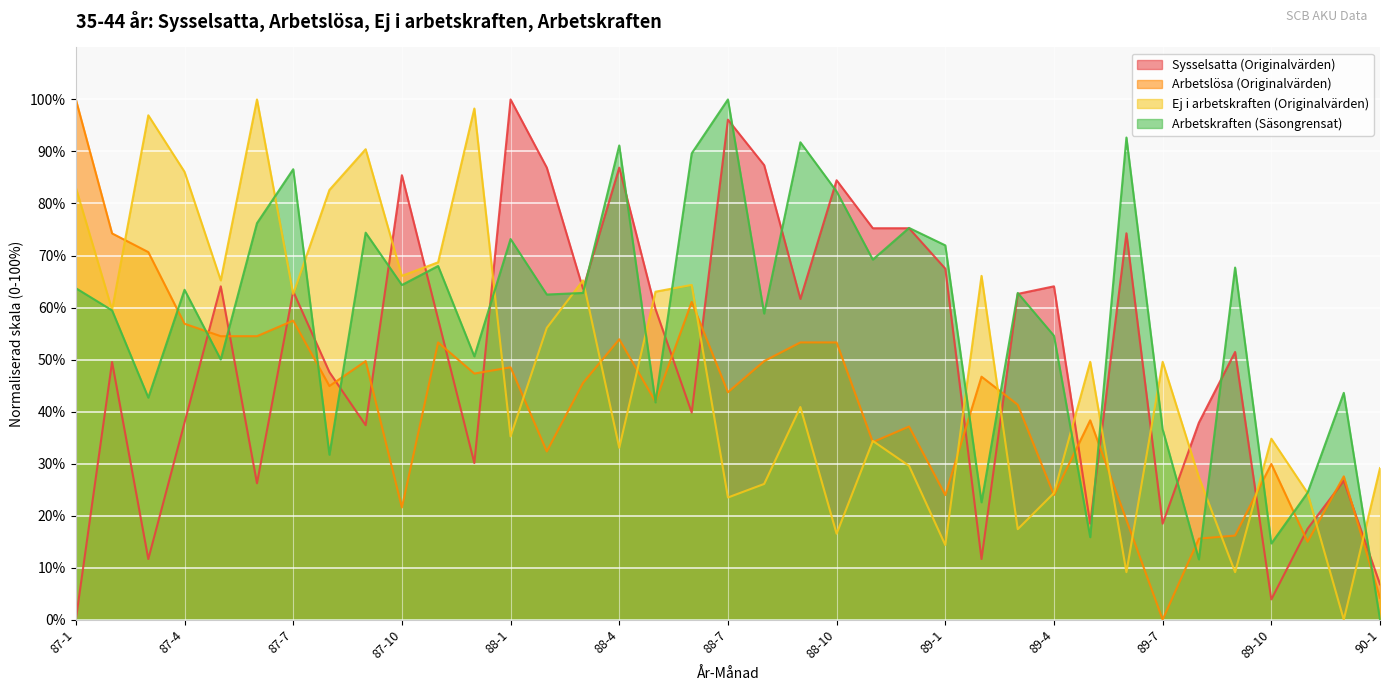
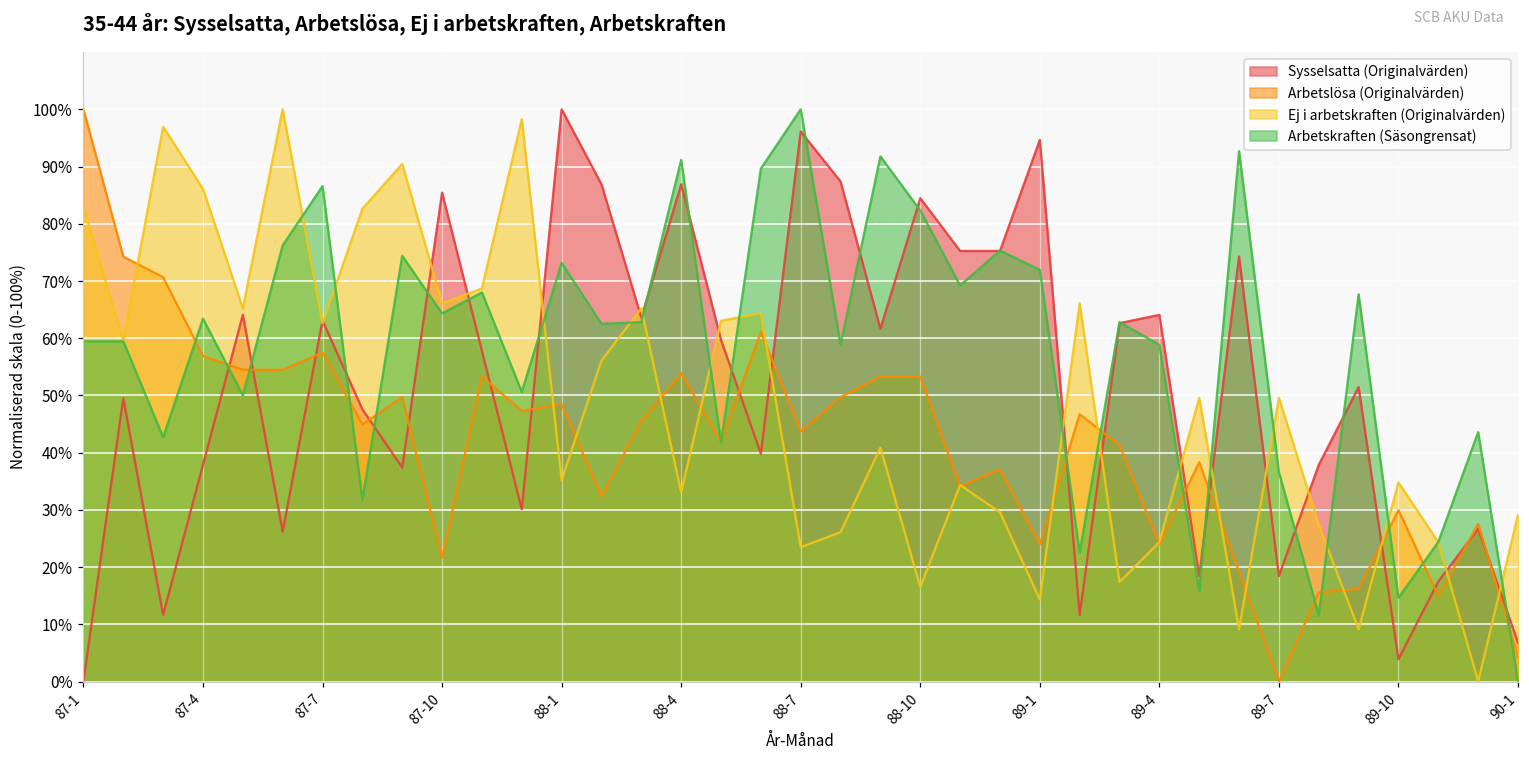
Arbetskraften (Säsongrensat), 87-1: 64% -> 59%
Sysselsatta (Originalvärden), 89-1: 67% -> 95%
Arbetskraften (Säsongrensat), 89-4: 55% -> 59%
